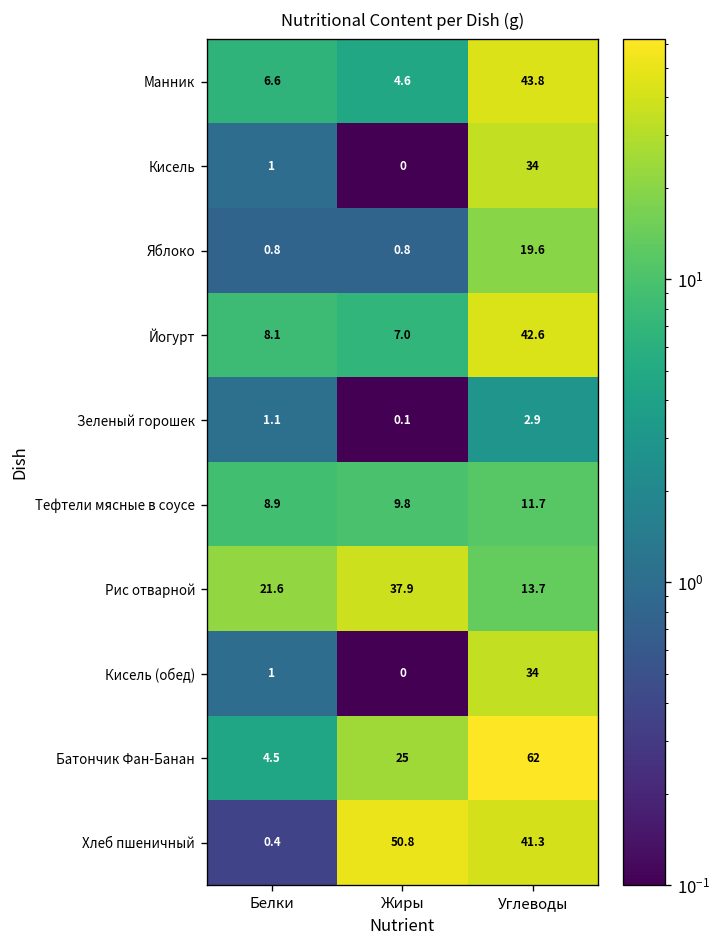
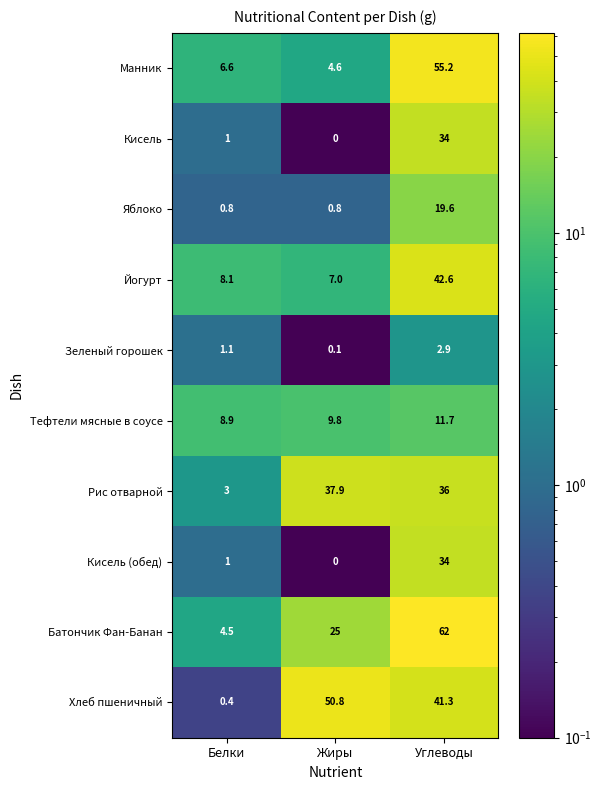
Манник, Углеводы: 43.8 -> 55.2
Рис отварной, Белки: 21.6 -> 3
Рис отварной, Углеводы: 13.7 -> 36
